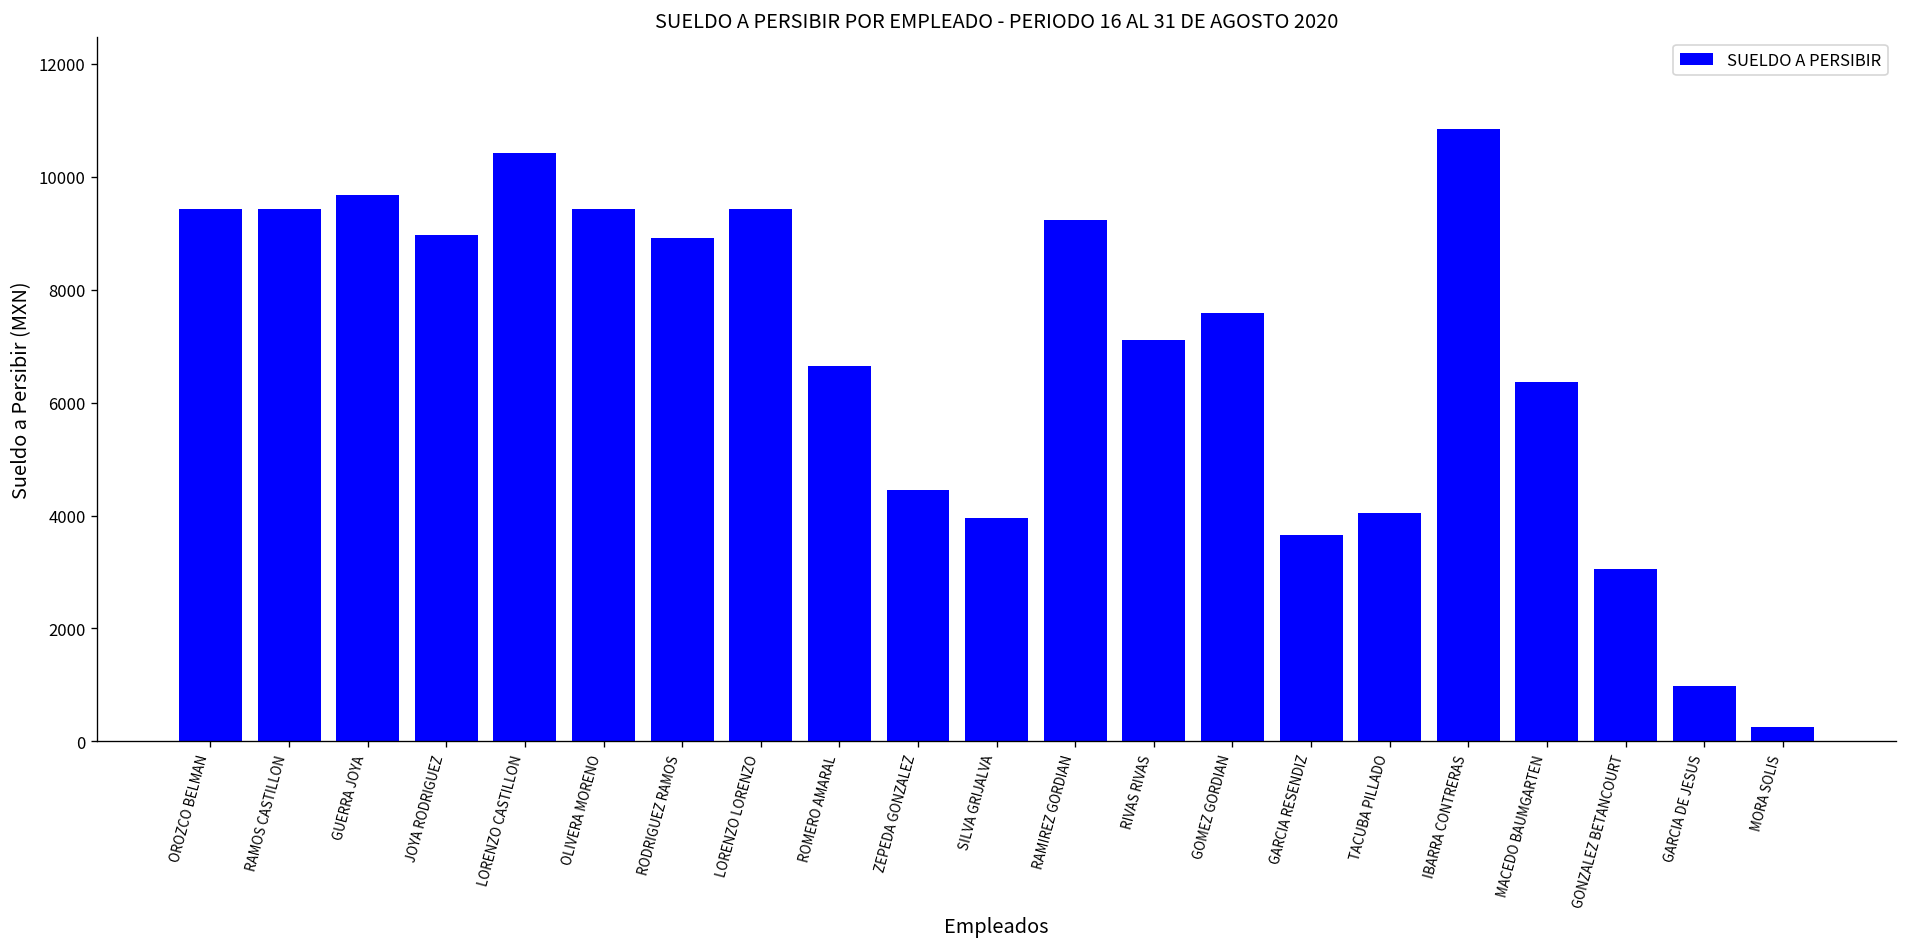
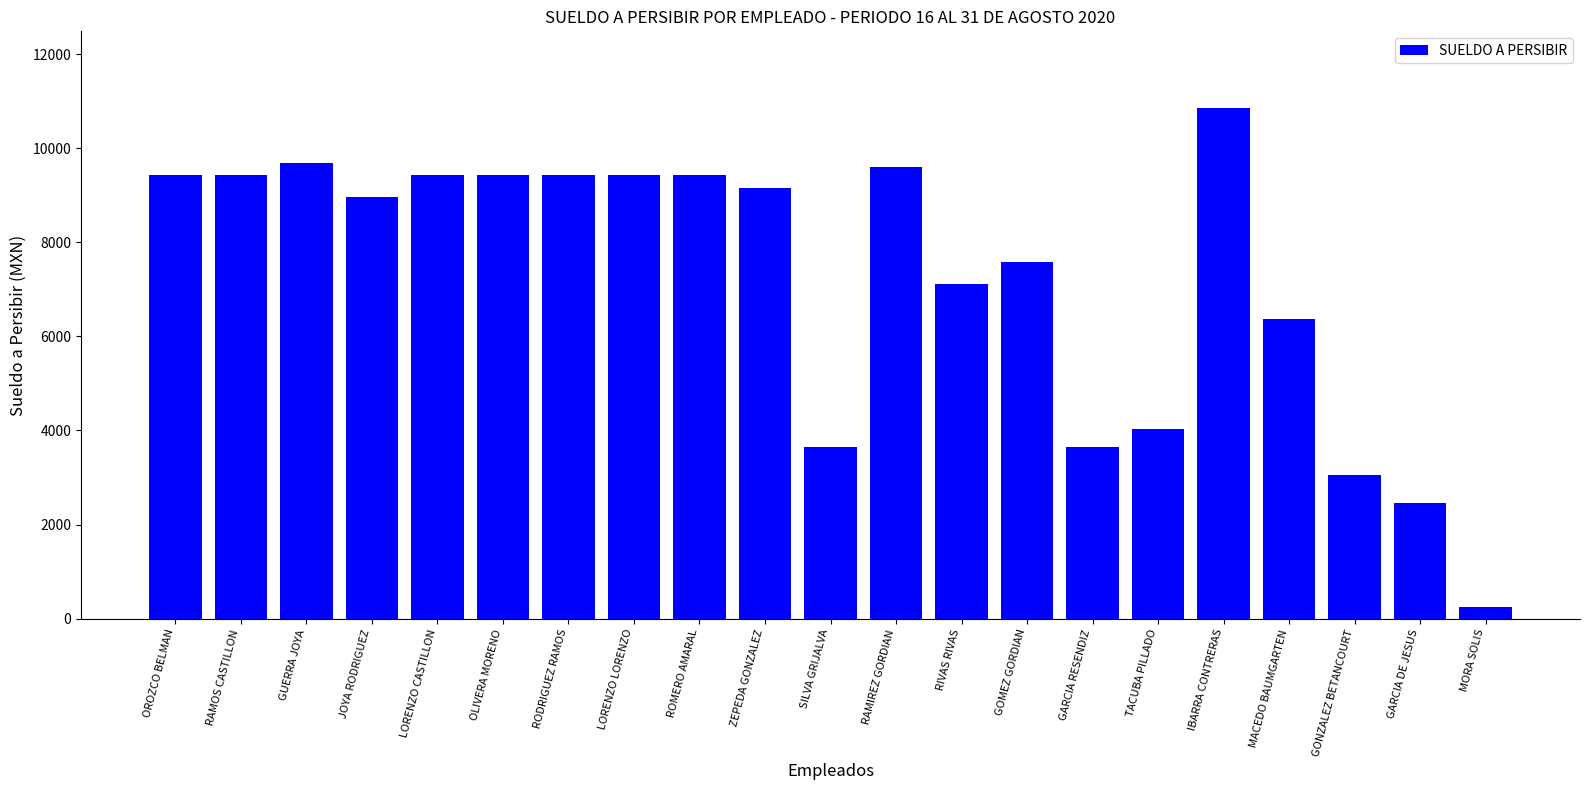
LORENZO CASTILLON: 10400 -> 9400
RODRIGUEZ RAMOS: 8900 -> 9400
ROMERO AMARAL: 6700 -> 9400
ZEPEDA GONZALEZ: 4500 -> 9100
SILVA GRIJALVA: 3900 -> 3700
RAMIREZ GORDIAN: 9200 -> 9600
GARCIA DE JESUS: 1000 -> 2500
